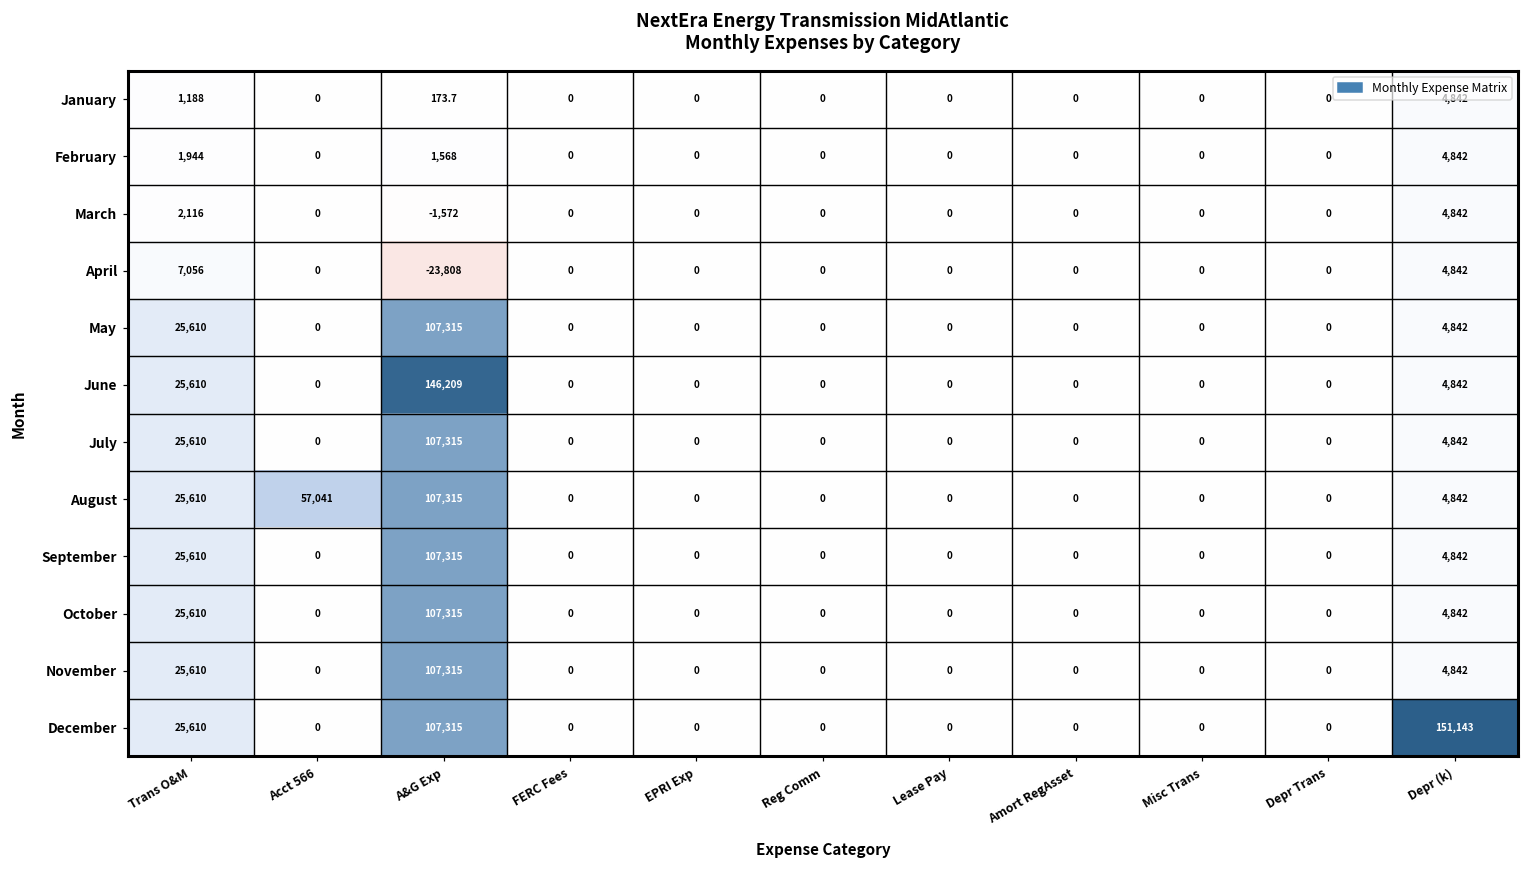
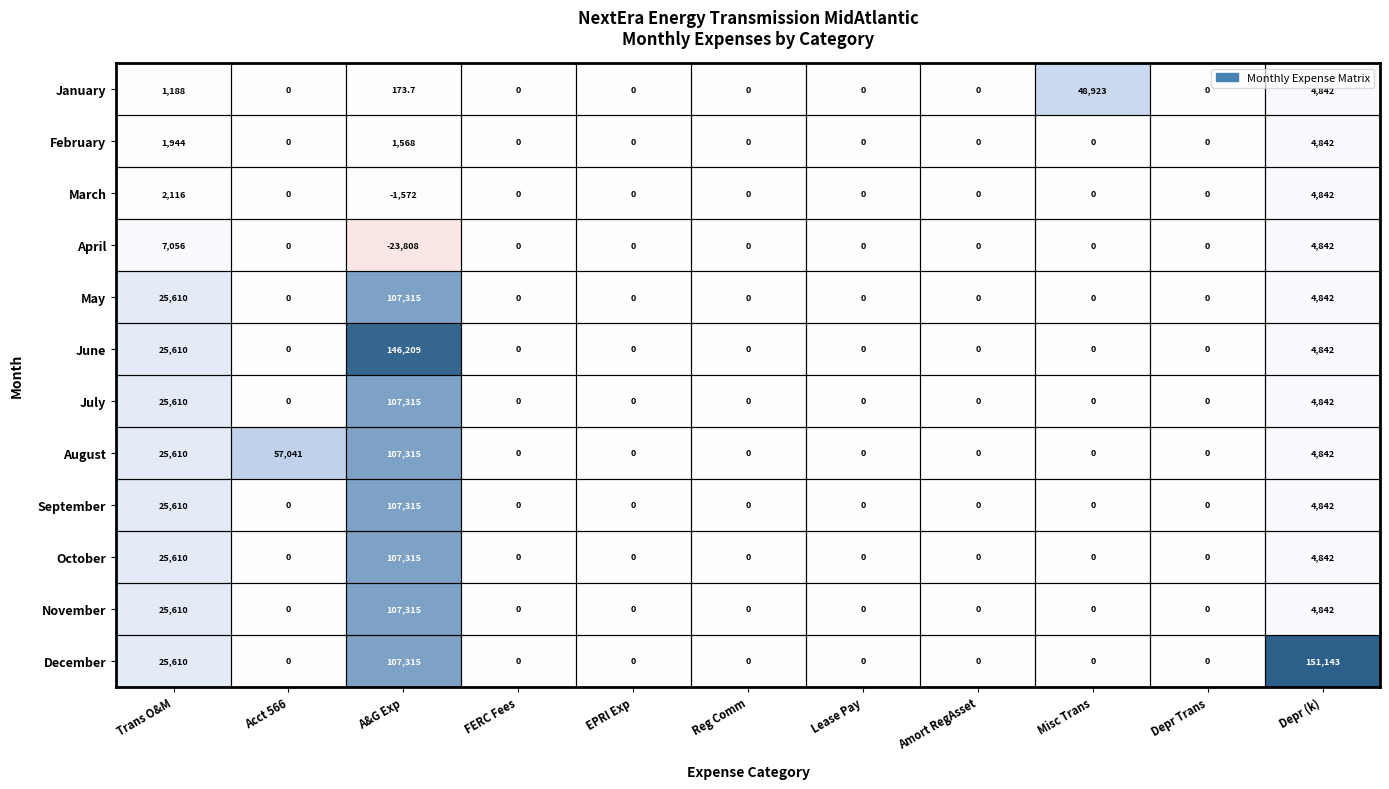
January, Misc Trans: 0 -> 48,923
